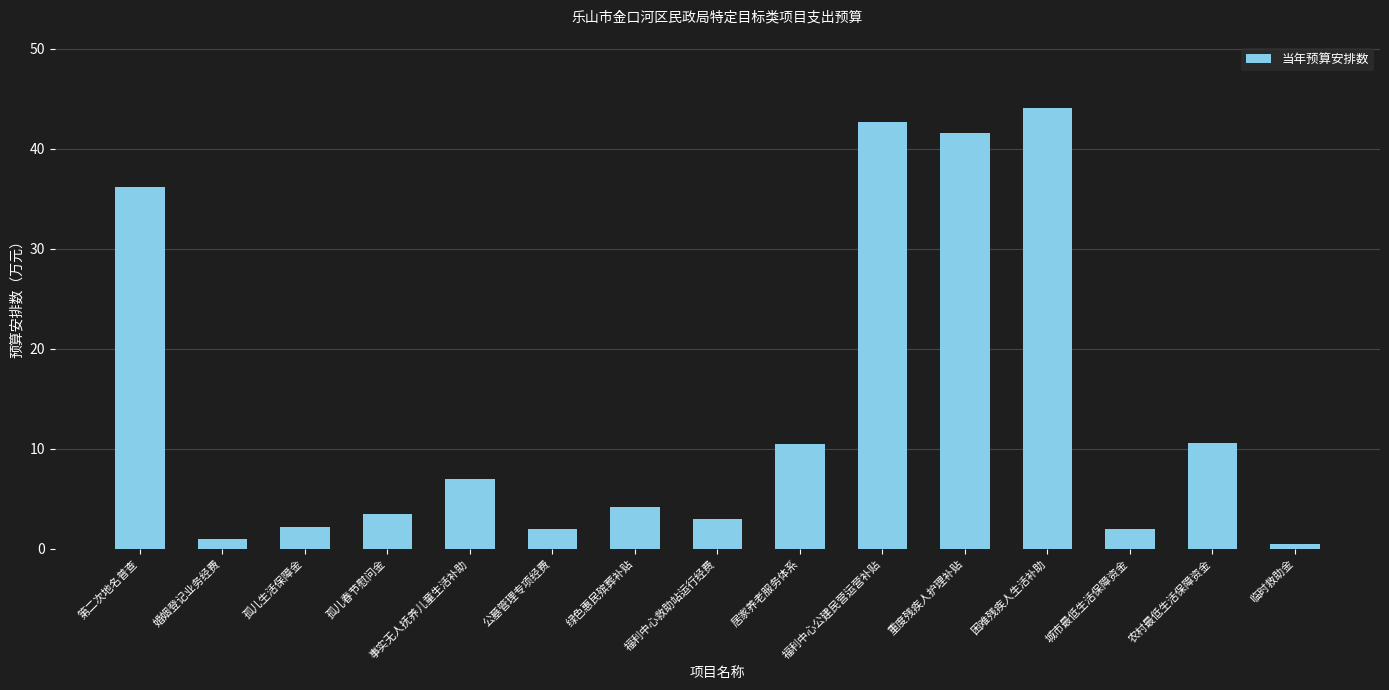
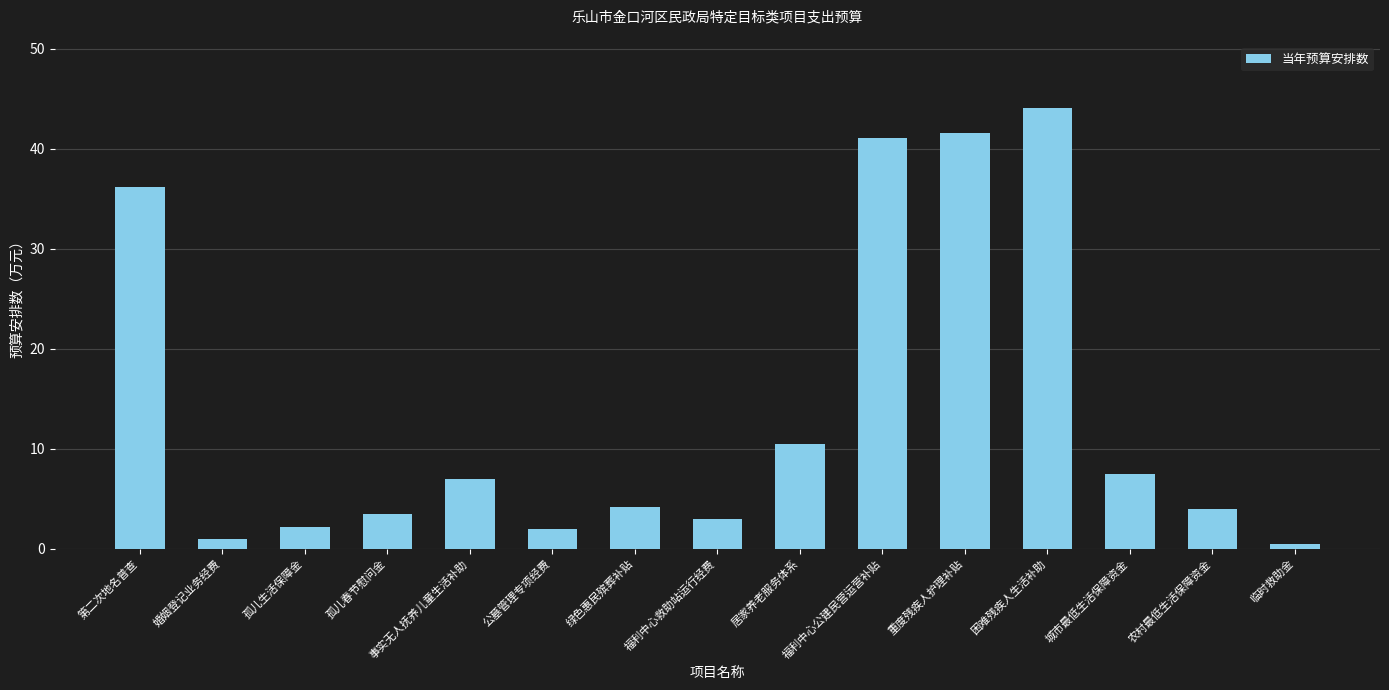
福利中心公建民营运营补贴: 43 -> 41
城市最低生活保障资金: 2 -> 8
农村最低生活保障资金: 11 -> 4
